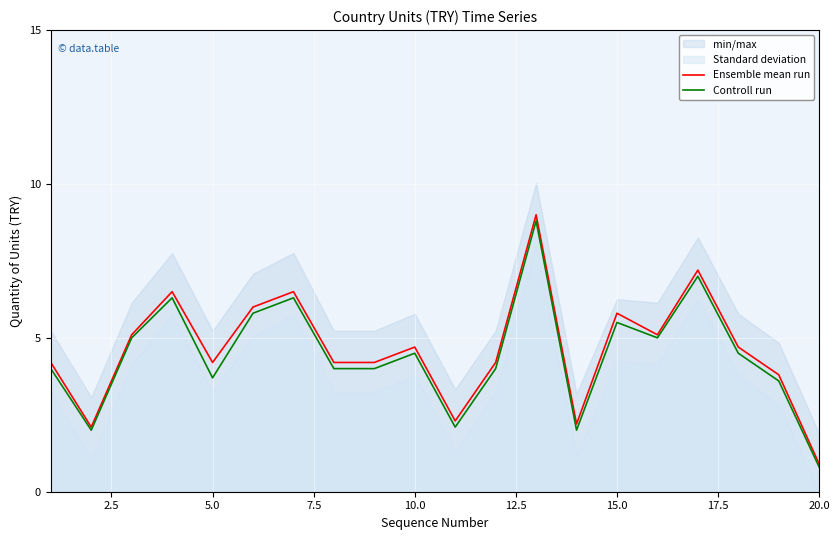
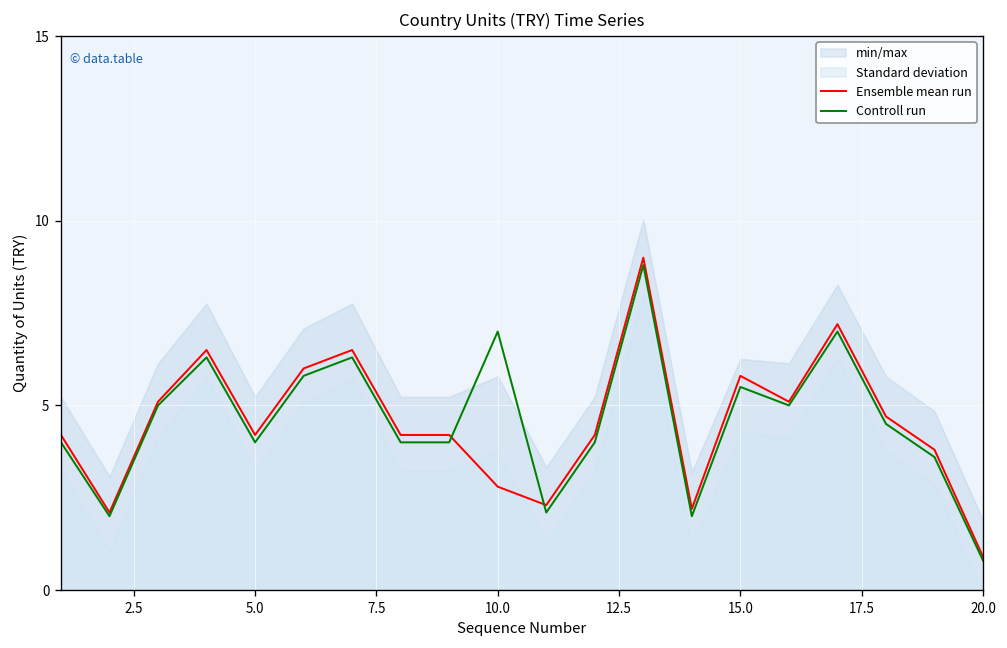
Controll run, 5.0: 3.7 -> 4.0
Ensemble mean run, 10.0: 4.7 -> 2.8
Controll run, 10.0: 4.5 -> 7.0
